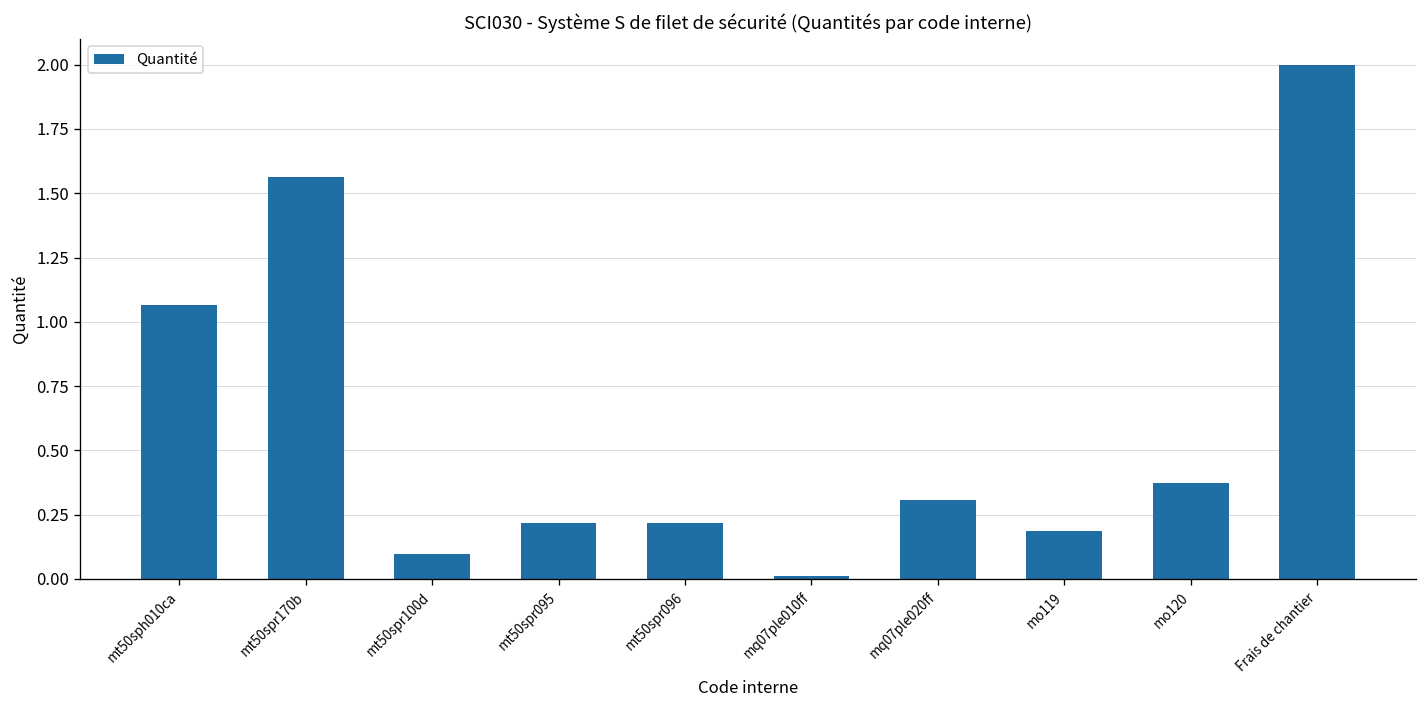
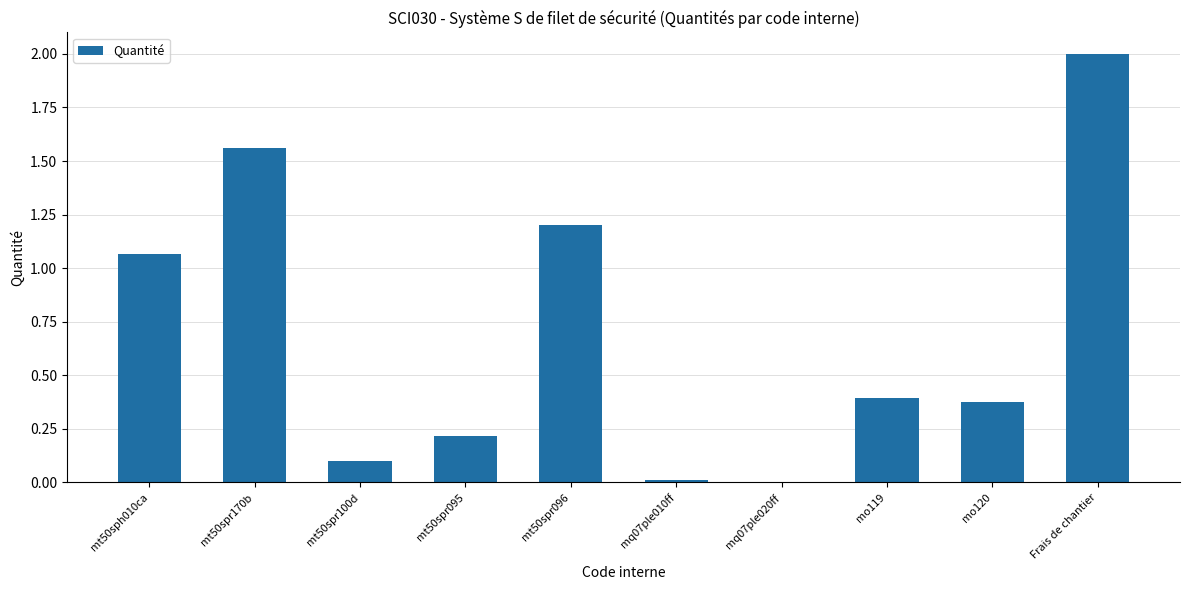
mt50spr096: 0.22 -> 1.20
mq07ple020ff: 0.31 -> 0.00
mo119: 0.19 -> 0.40
